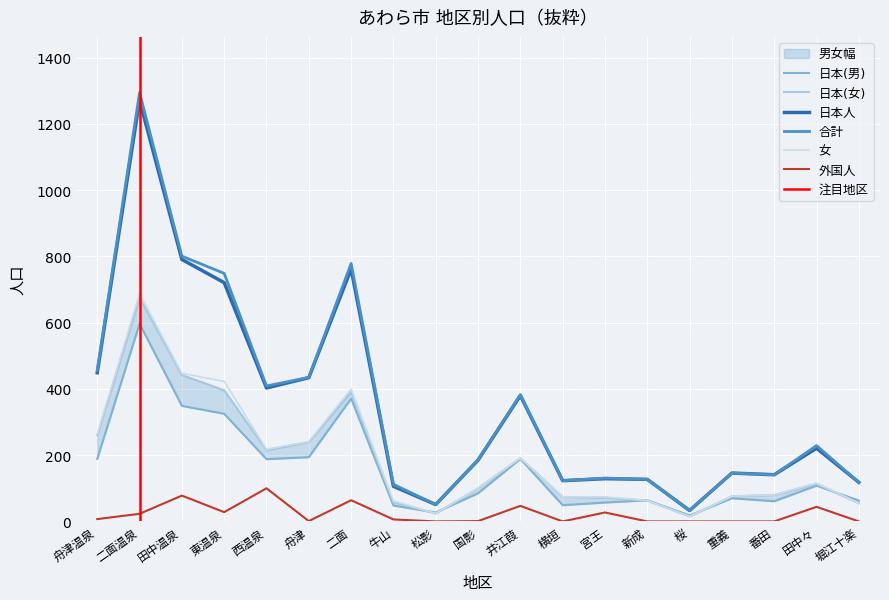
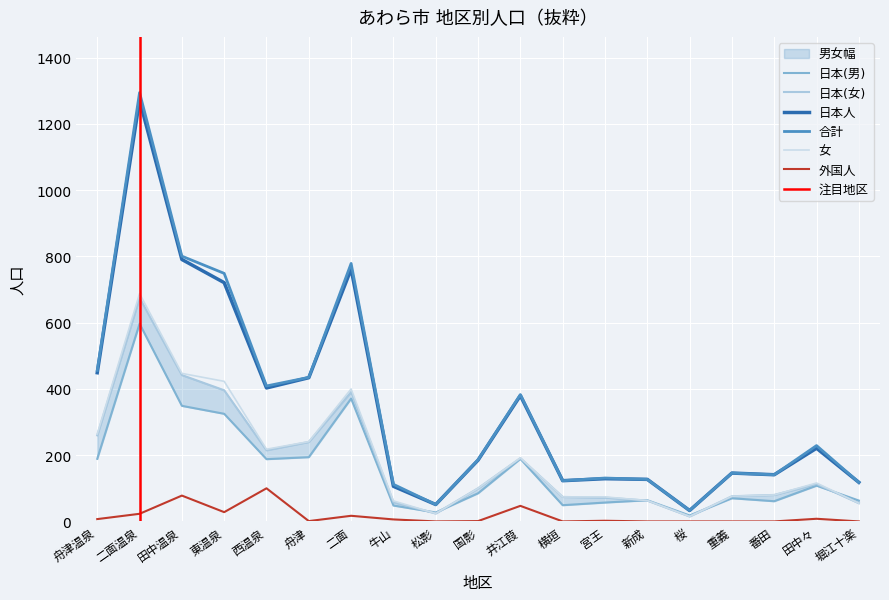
外国人, 二面: 60 -> 20
外国人, 宮王: 30 -> 0
外国人, 田中々: 40 -> 10
